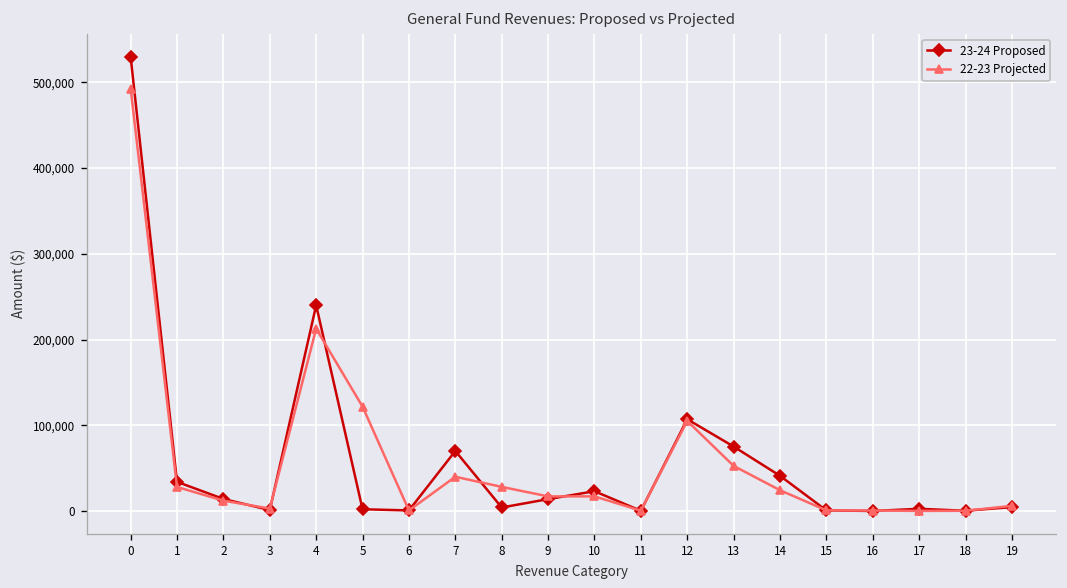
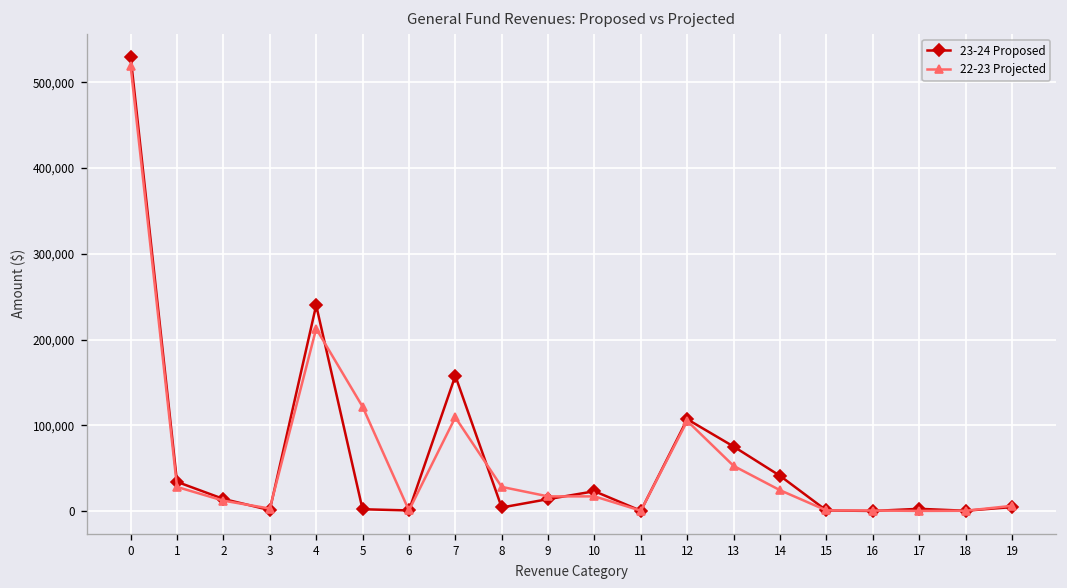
22-23 Projected, 0: 490,000 -> 520,000
23-24 Proposed, 7: 70,000 -> 160,000
22-23 Projected, 7: 40,000 -> 110,000
